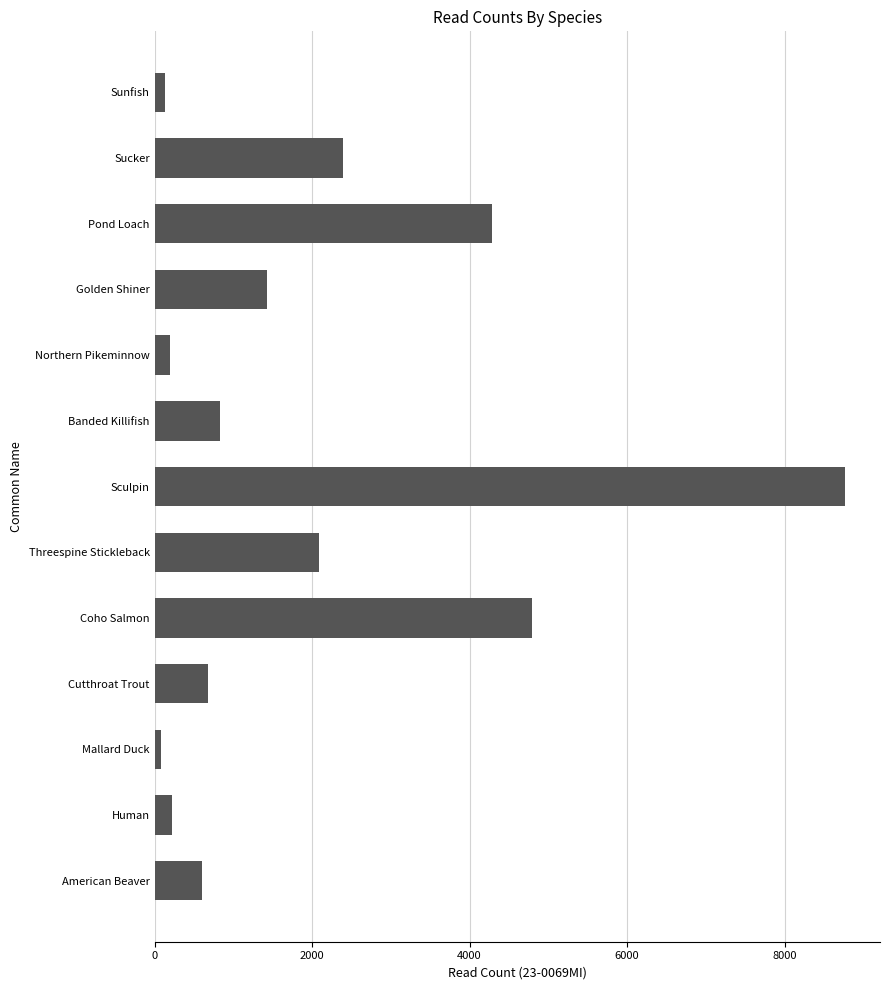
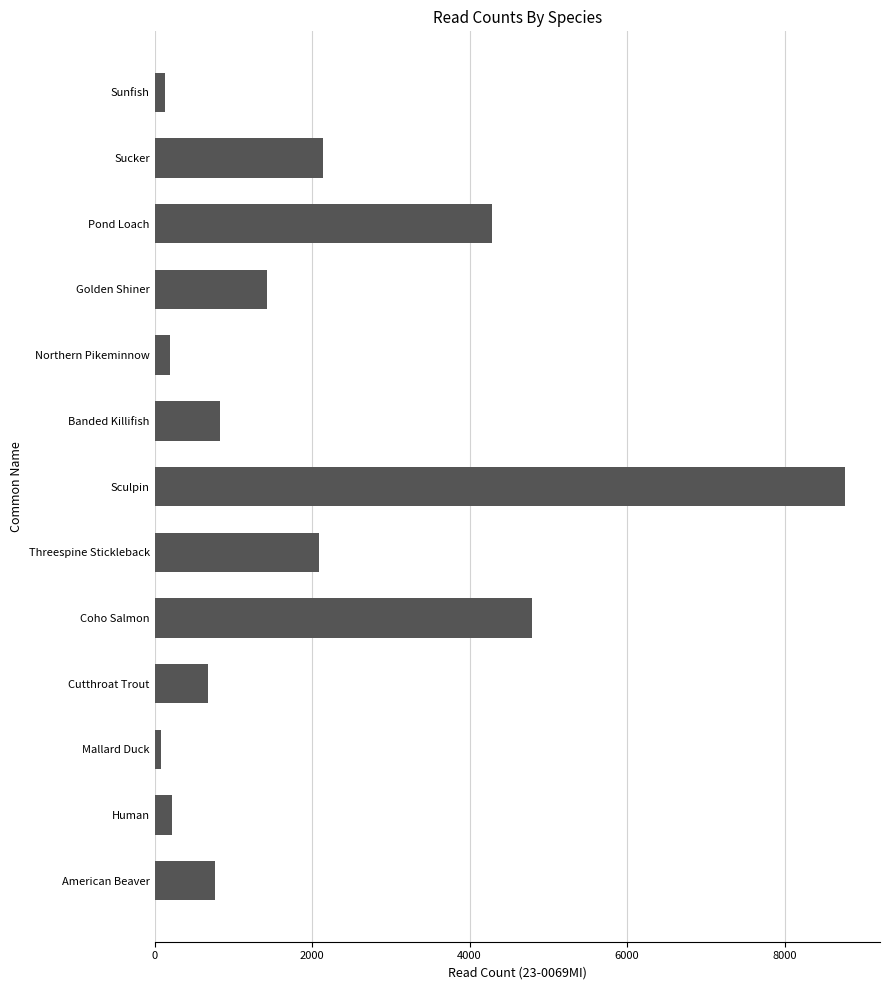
Sucker: 2400 -> 2100
American Beaver: 600 -> 800
